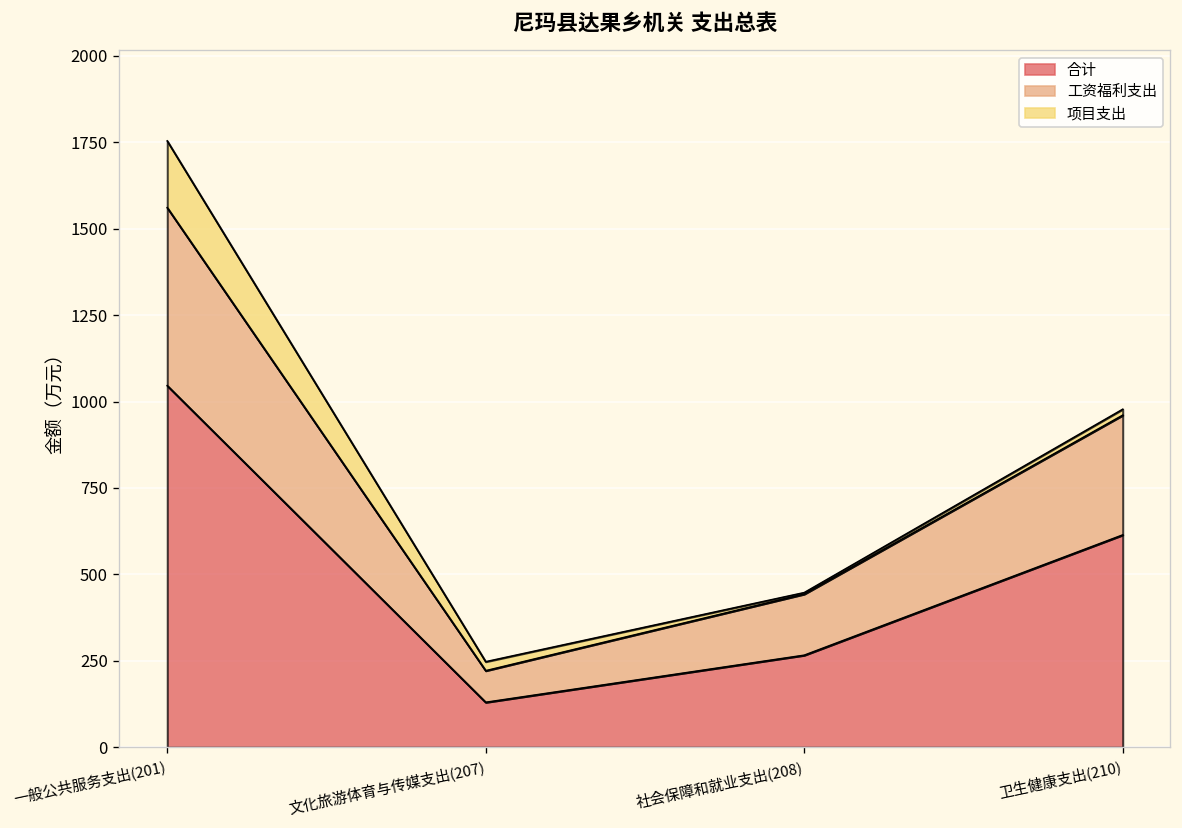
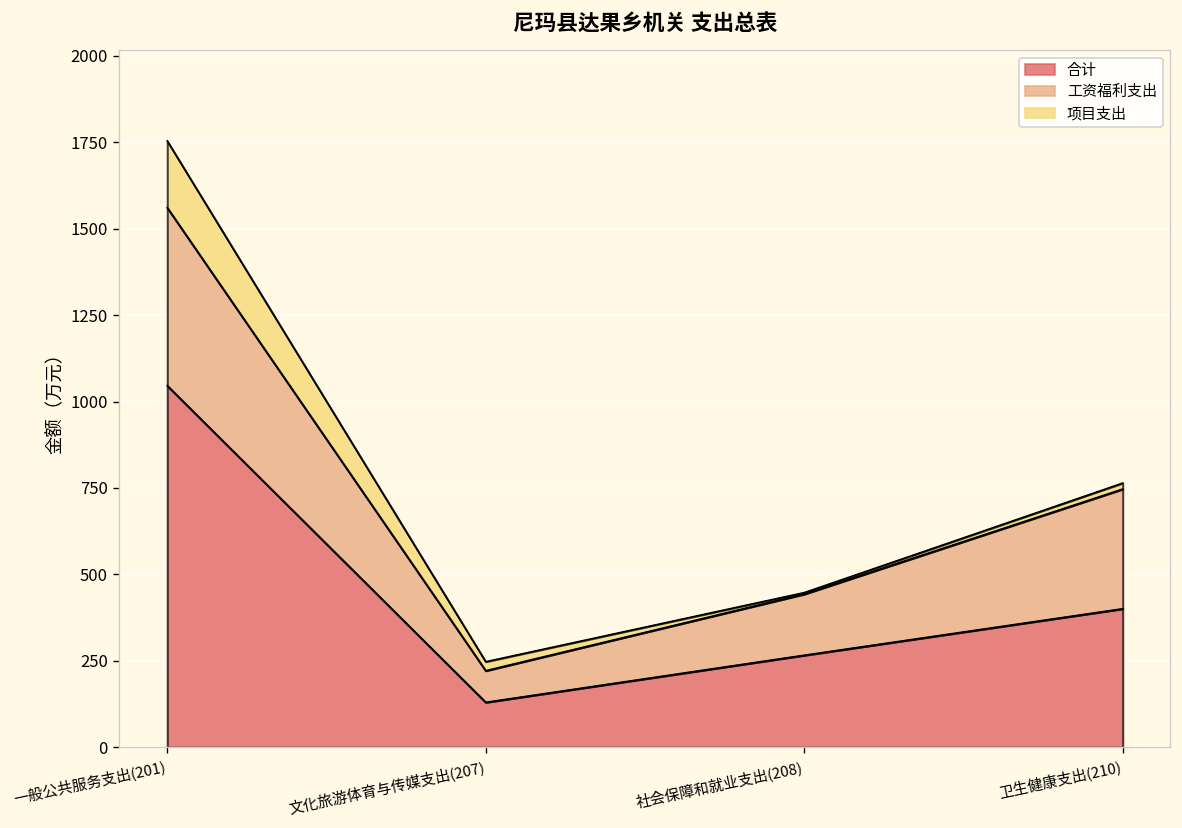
合计, 卫生健康支出(210): 610 -> 400
